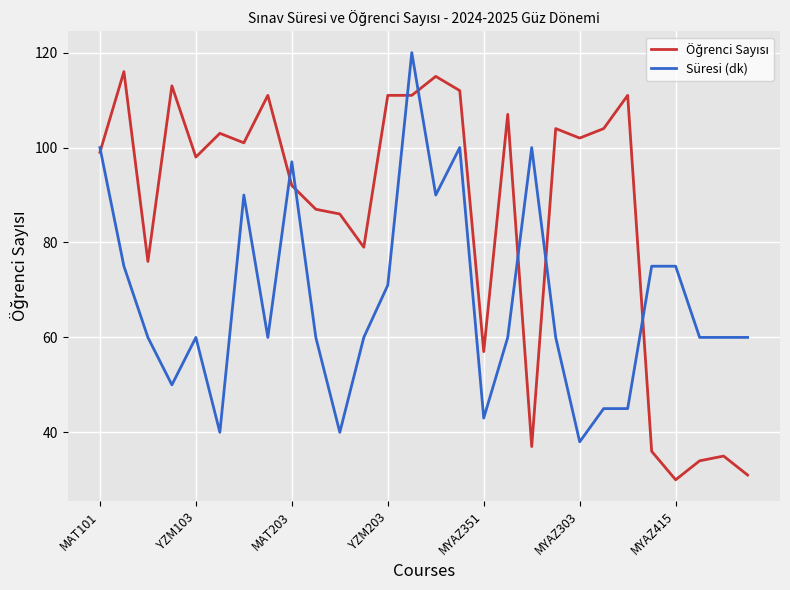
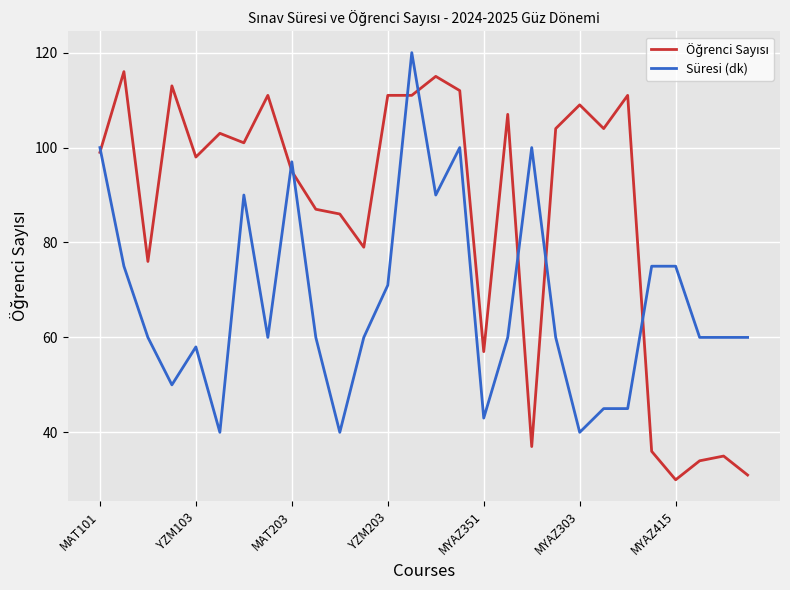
Süresi (dk), YZM103: 60 -> 58
Öğrenci Sayısı, MAT203: 92 -> 95
Öğrenci Sayısı, MYAZ303: 102 -> 109
Süresi (dk), MYAZ303: 38 -> 40
